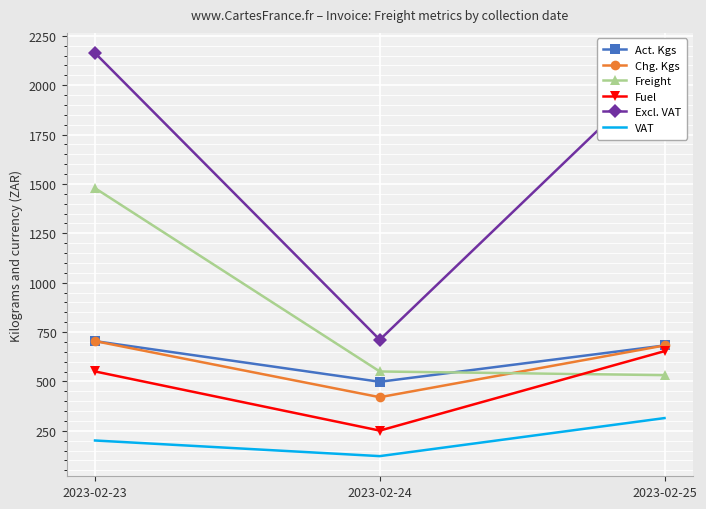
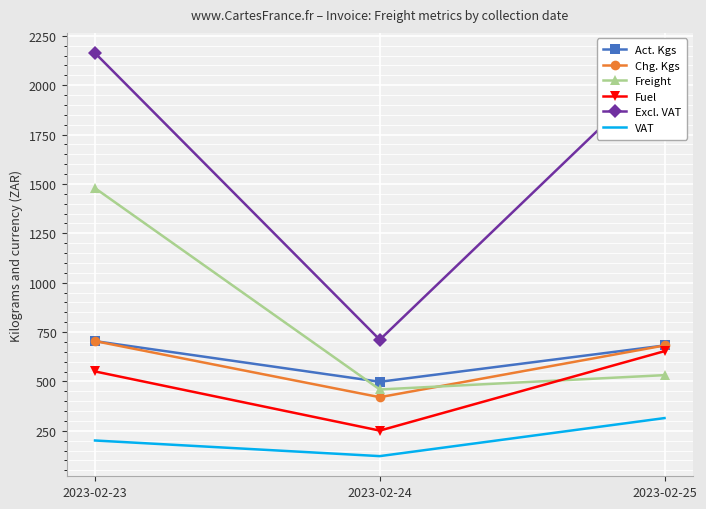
Freight, 2023-02-24: 550 -> 460
